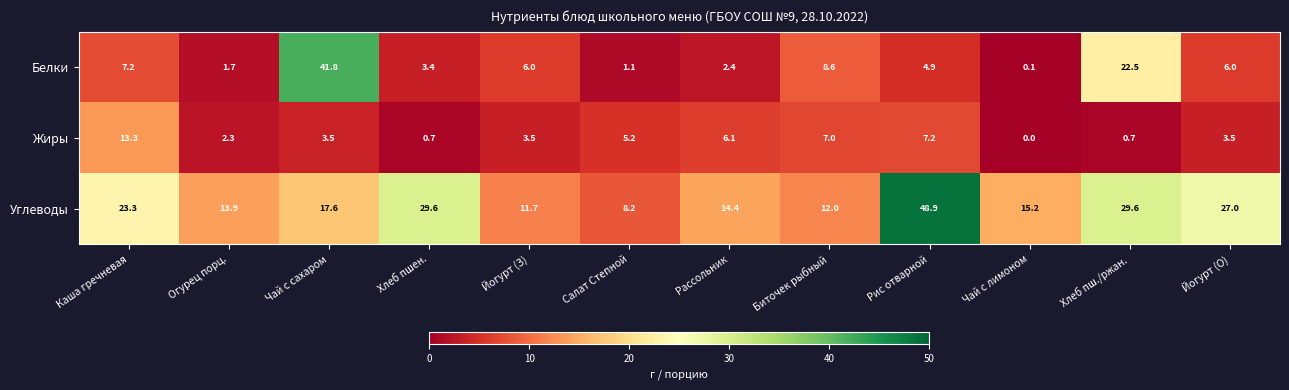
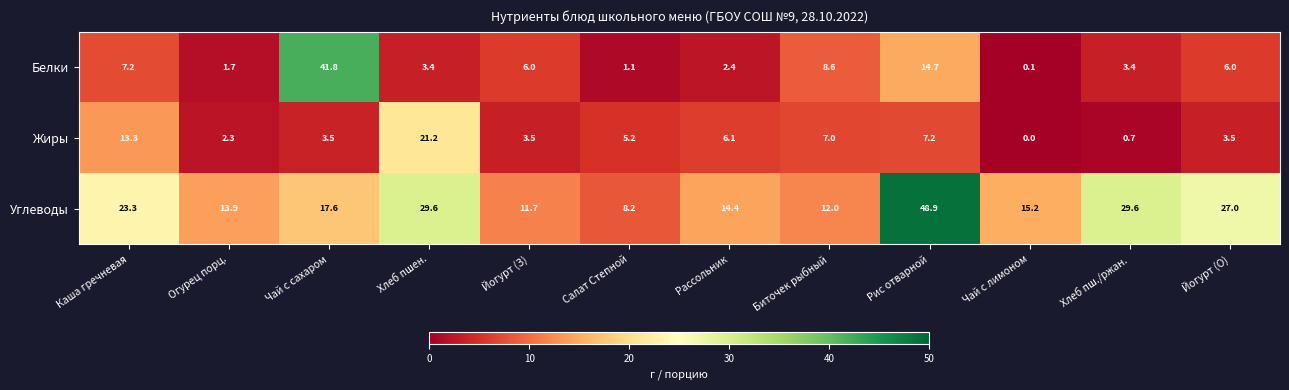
Белки, Рис отварной: 4.9 -> 14.7
Белки, Хлеб пш./ржан.: 22.5 -> 3.4
Жиры, Хлеб пшен.: 0.7 -> 21.2
